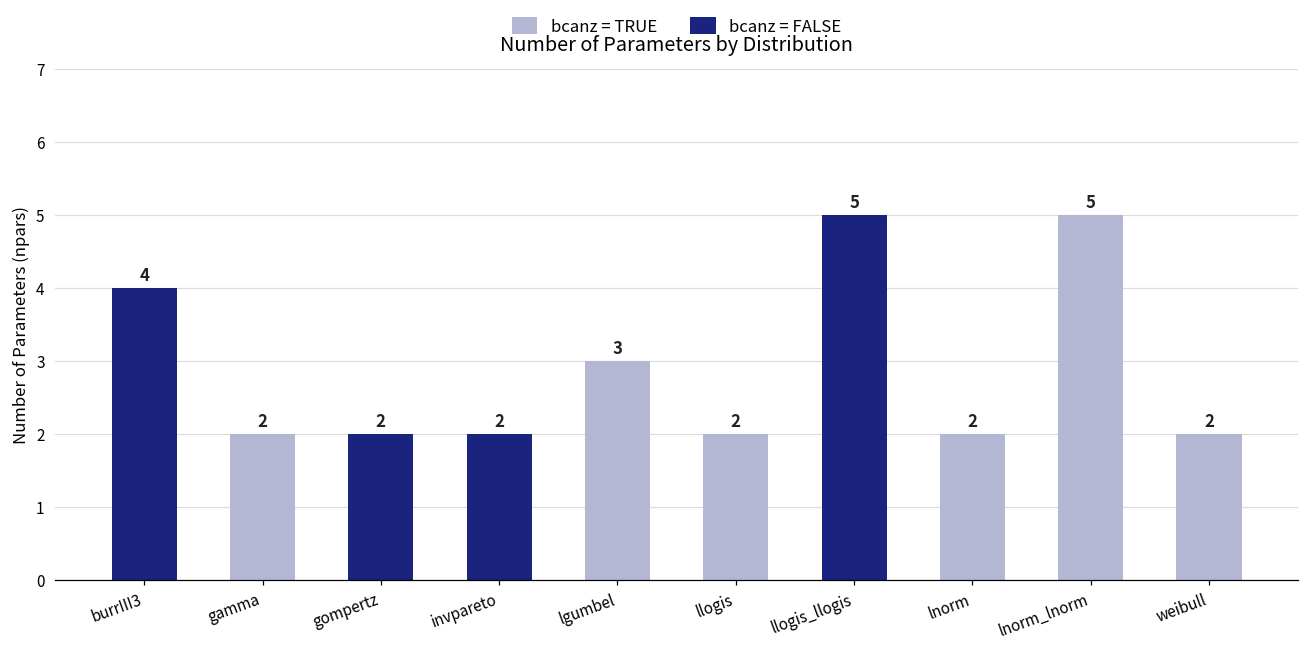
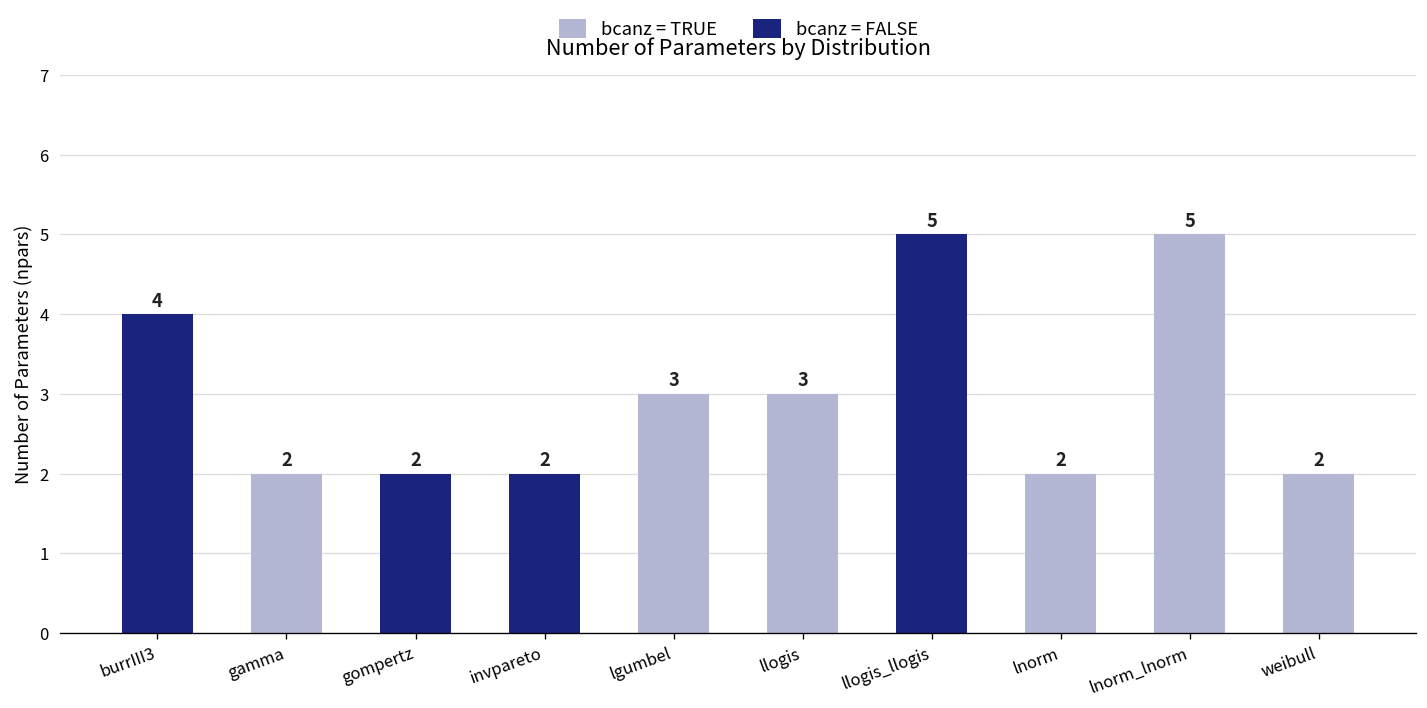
bcanz = TRUE, llogis: 2 -> 3
